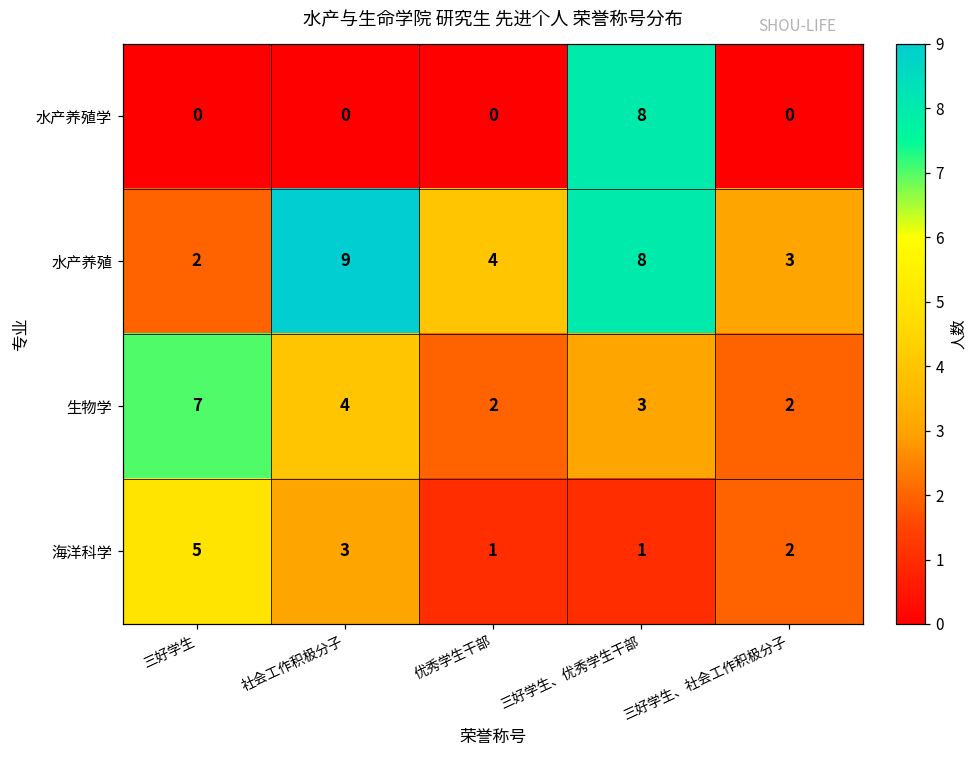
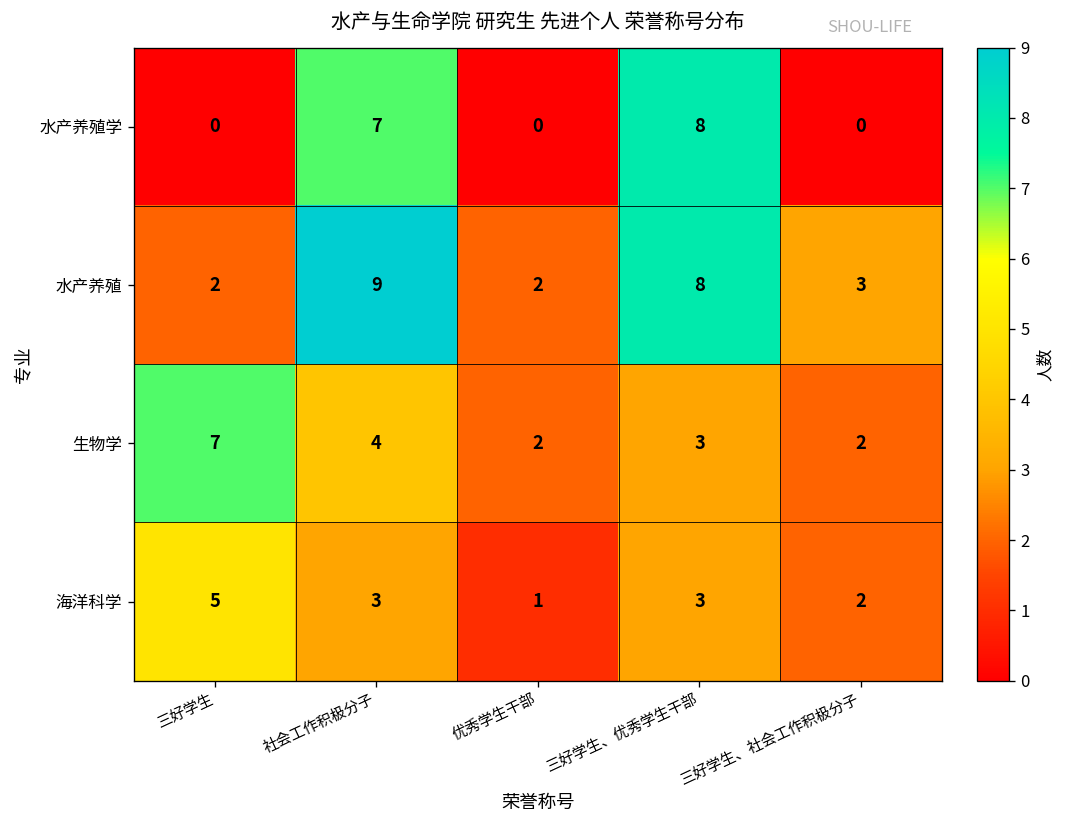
水产养殖学, 社会工作积极分子: 0 -> 7
水产养殖, 优秀学生干部: 4 -> 2
海洋科学, 三好学生、优秀学生干部: 1 -> 3
